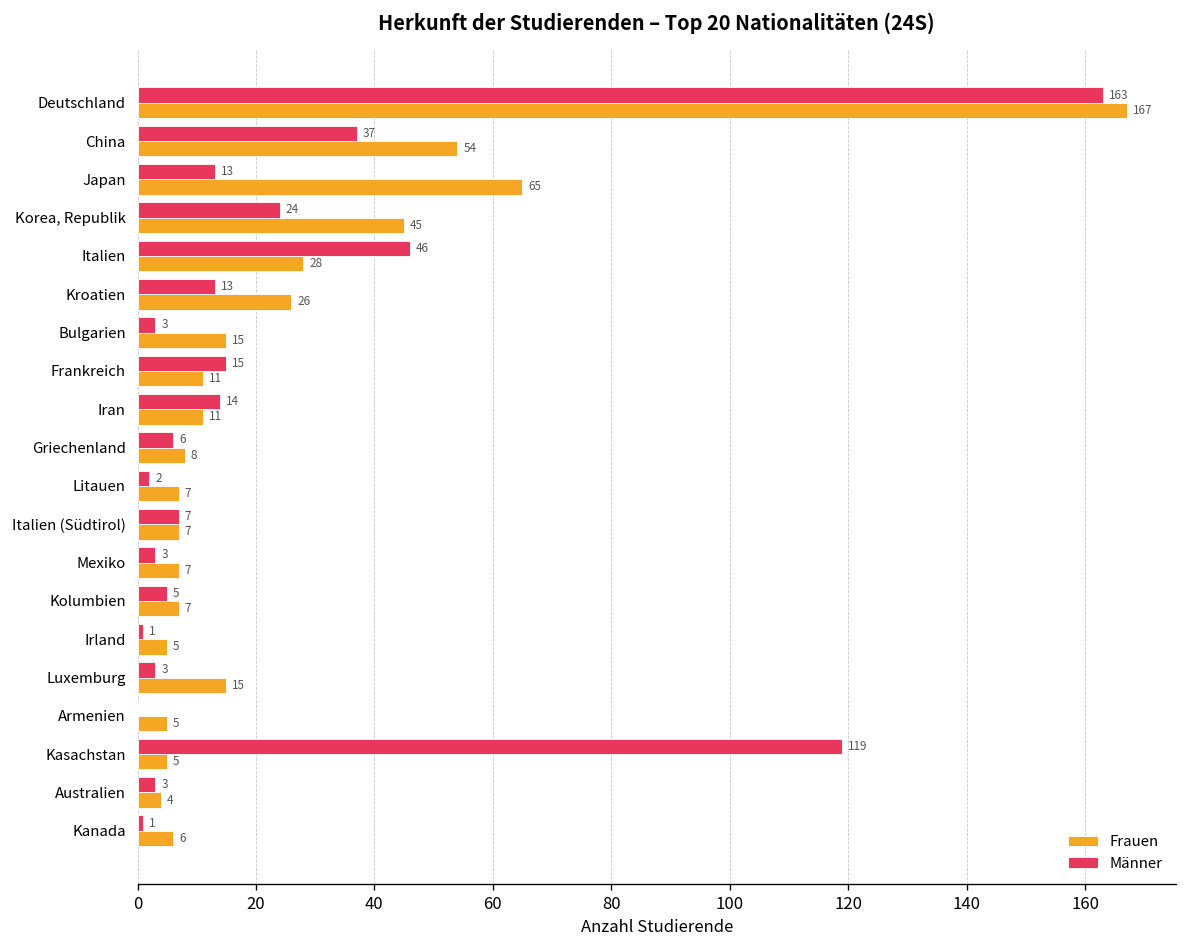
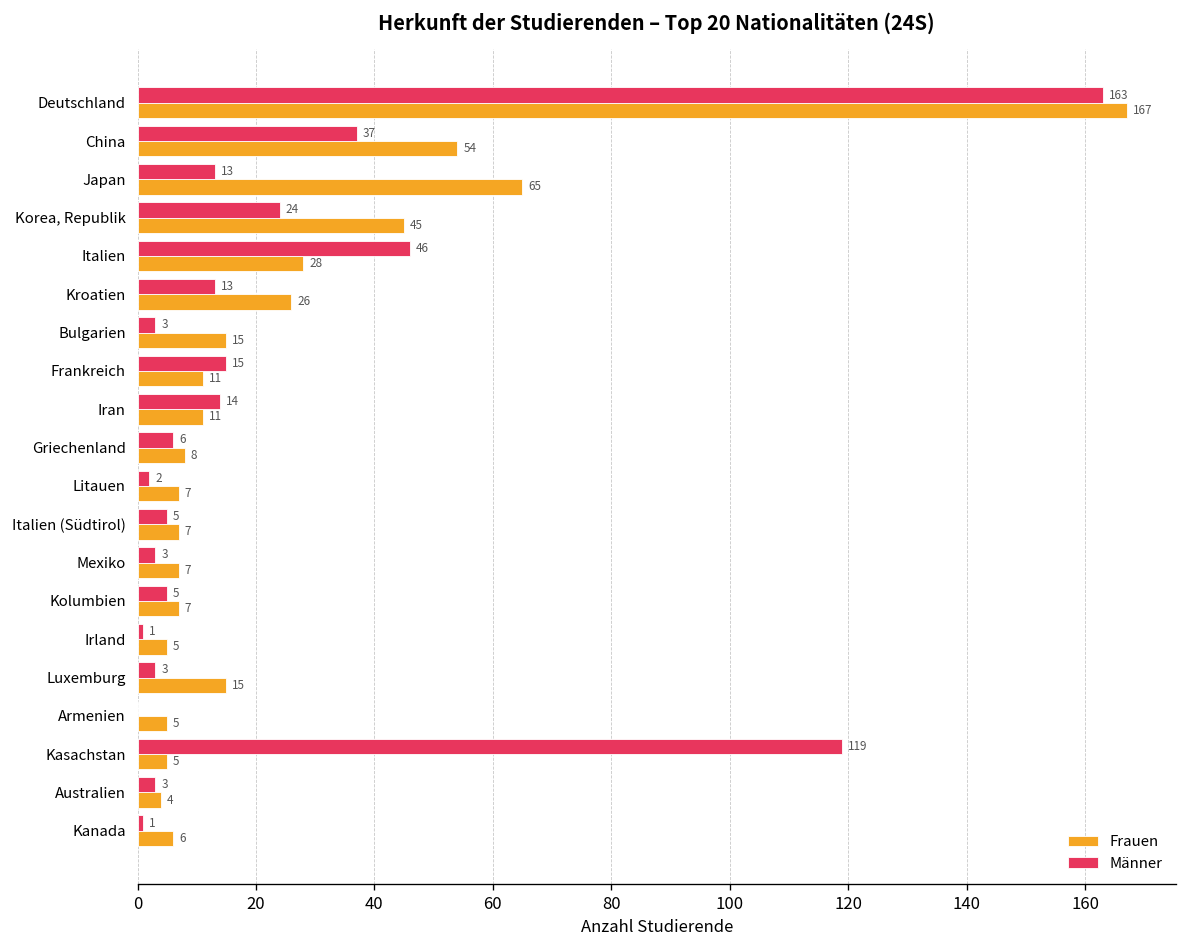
Männer, Italien (Südtirol): 7 -> 5
